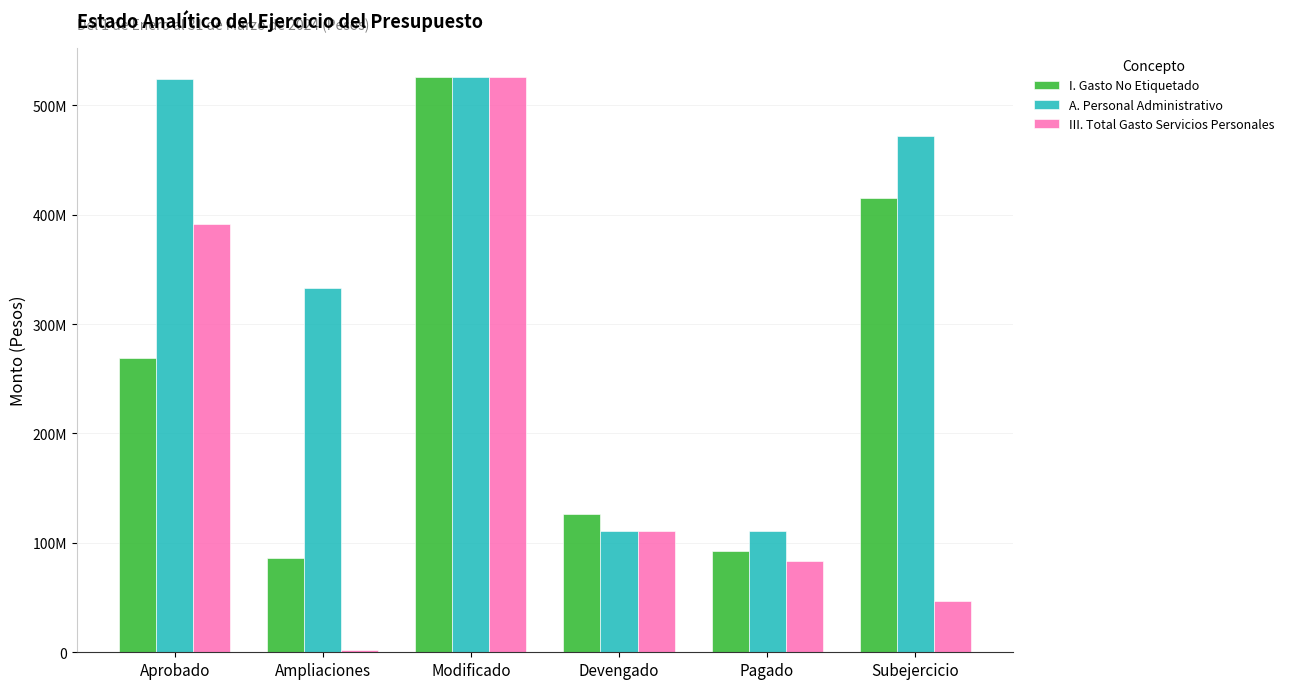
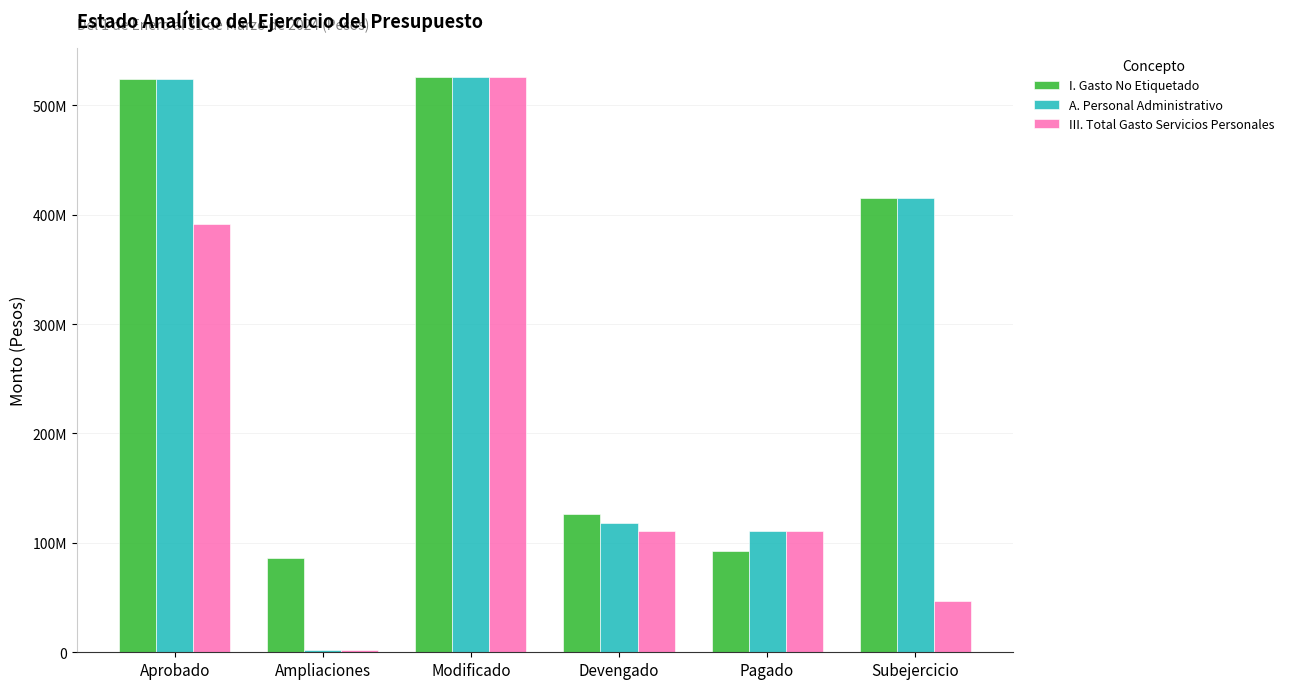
I. Gasto No Etiquetado, Aprobado: 269000000 -> 524000000
A. Personal Administrativo, Ampliaciones: 333000000 -> 2000000
A. Personal Administrativo, Devengado: 111000000 -> 118000000
III. Total Gasto Servicios Personales, Pagado: 84000000 -> 110000000
A. Personal Administrativo, Subejercicio: 472000000 -> 415000000
